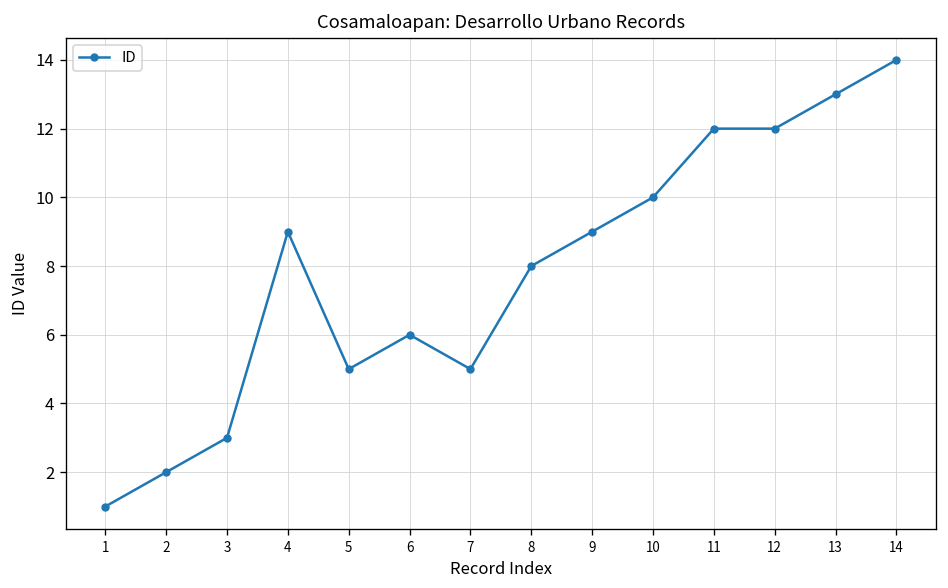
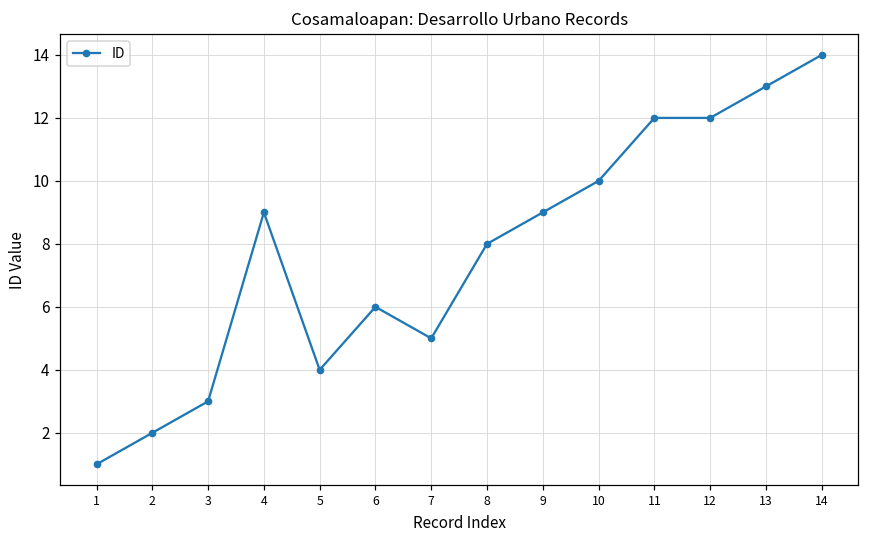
5: 5 -> 4
